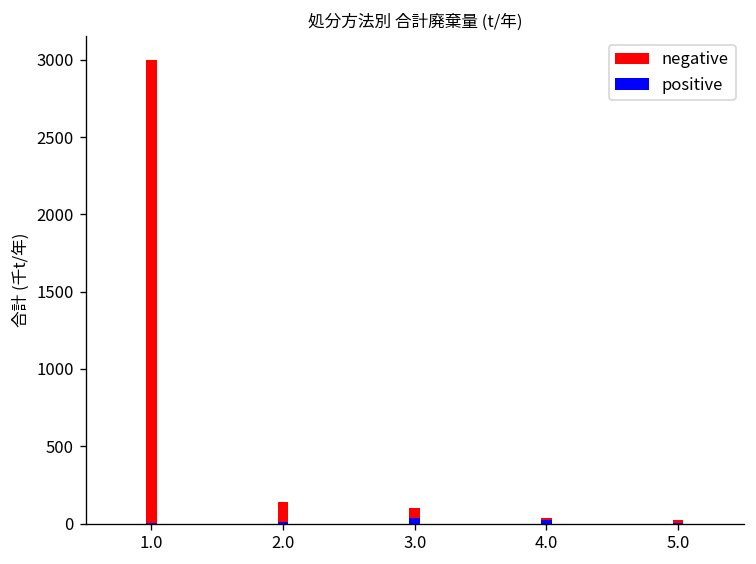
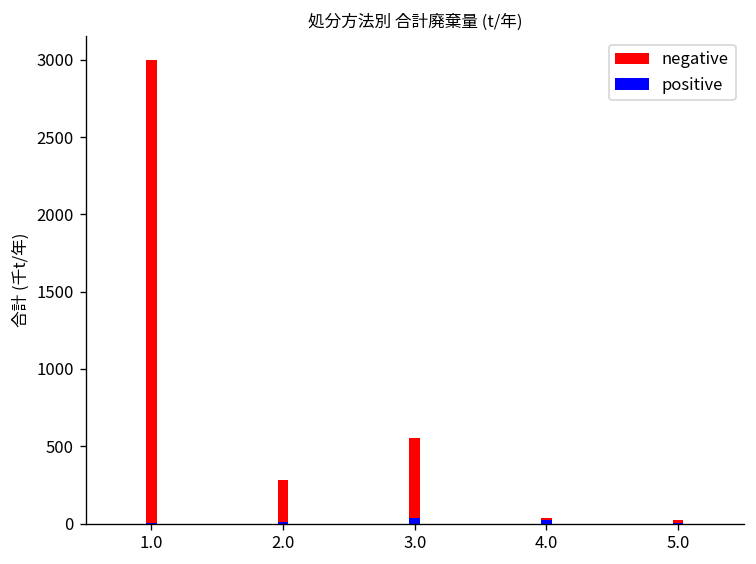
negative, 2.0: 140 -> 280
negative, 3.0: 100 -> 550
